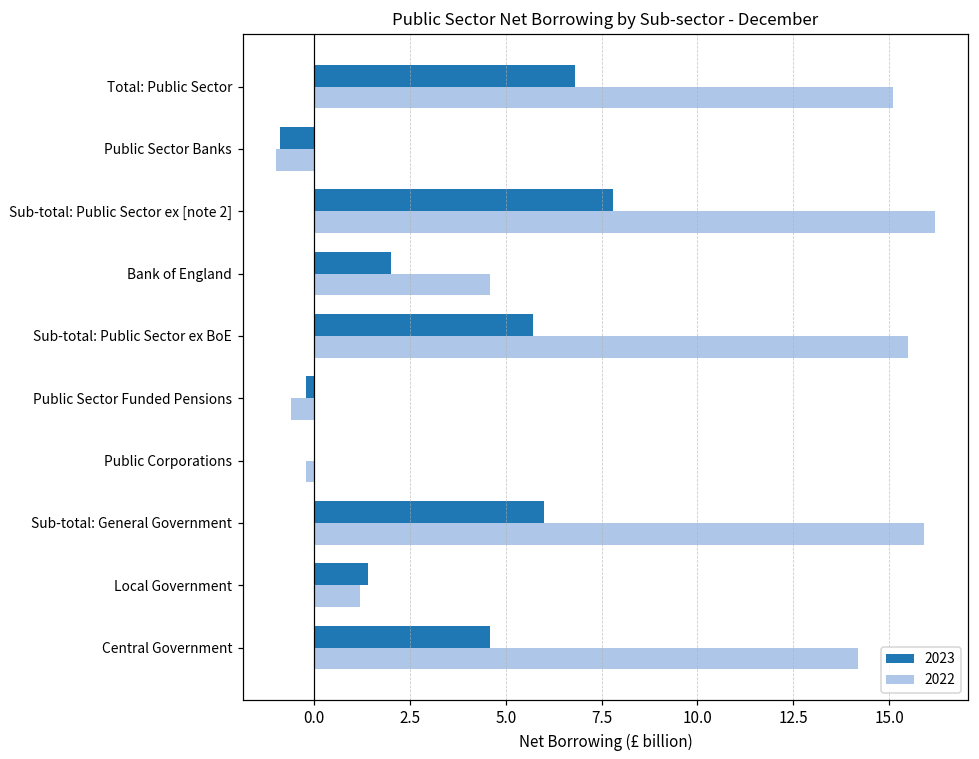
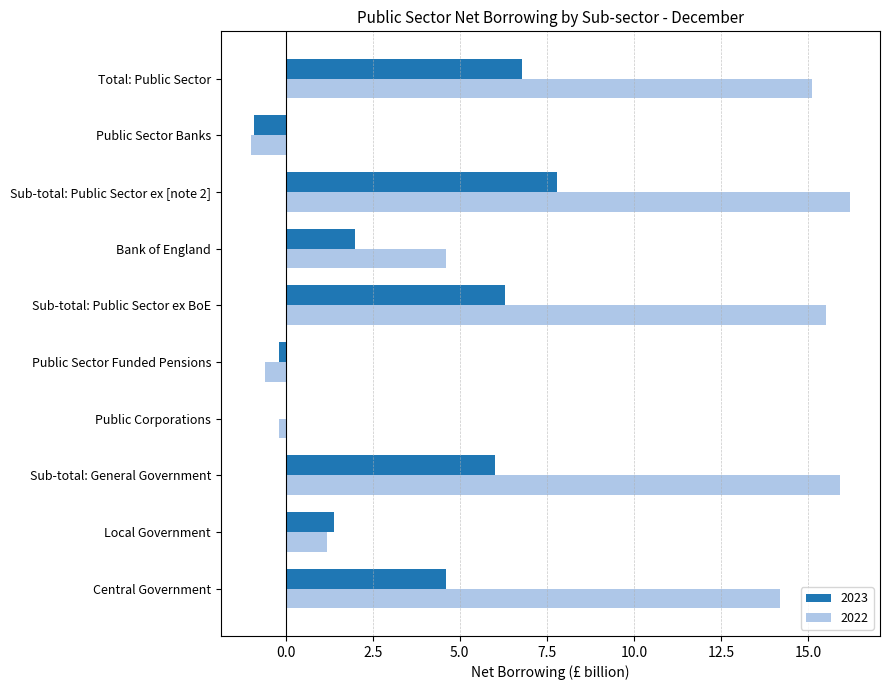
2023, Sub-total: Public Sector ex BoE: 5.7 -> 6.3
